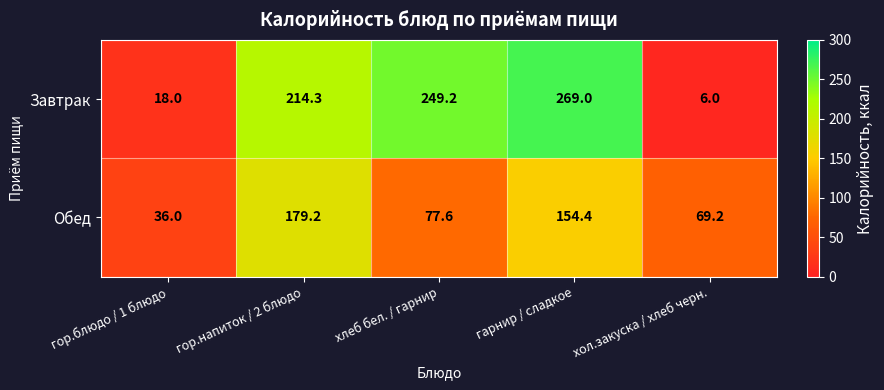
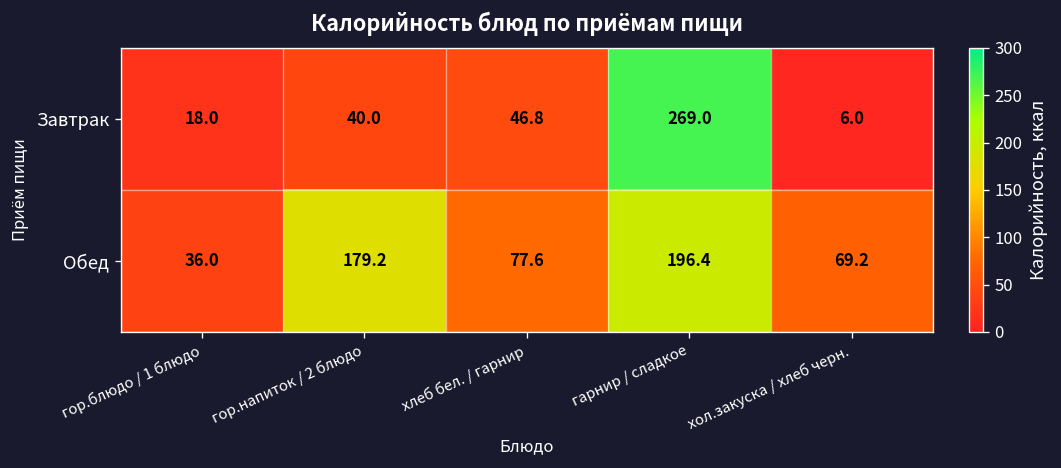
Завтрак, гор.напиток / 2 блюдо: 214.3 -> 40.0
Завтрак, хлеб бел. / гарнир: 249.2 -> 46.8
Обед, гарнир / сладкое: 154.4 -> 196.4
